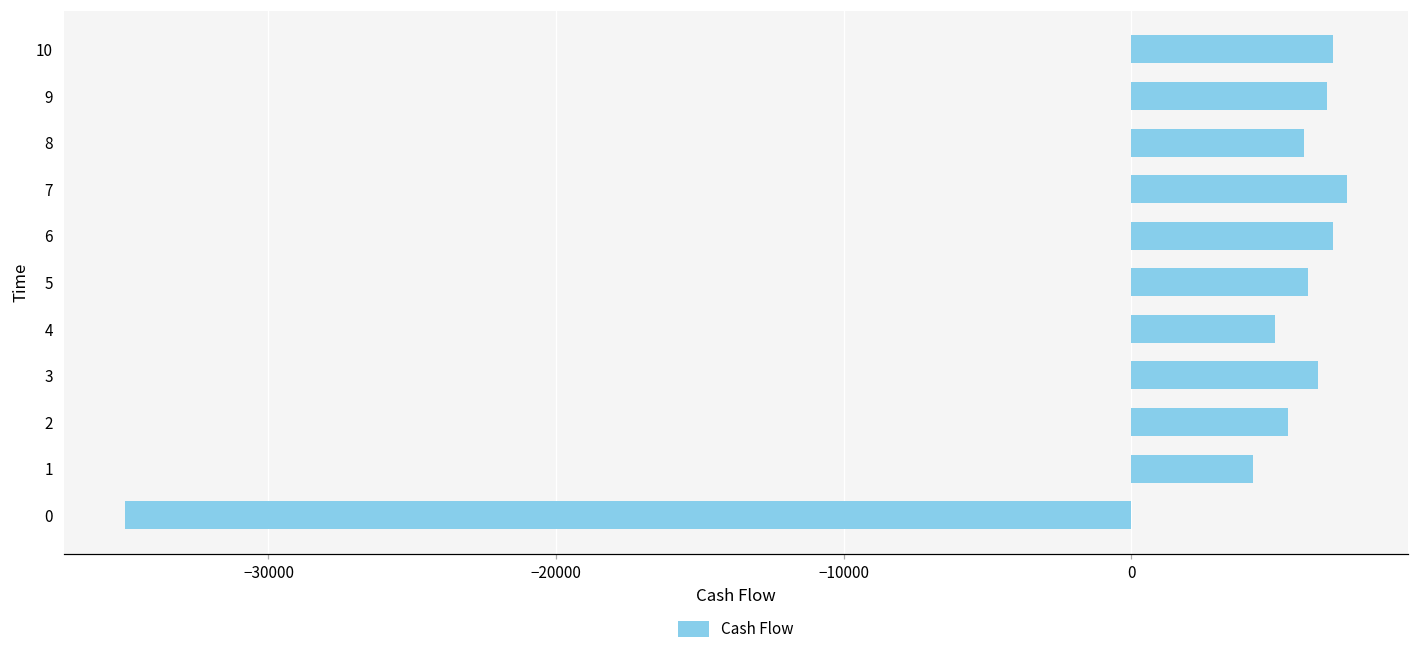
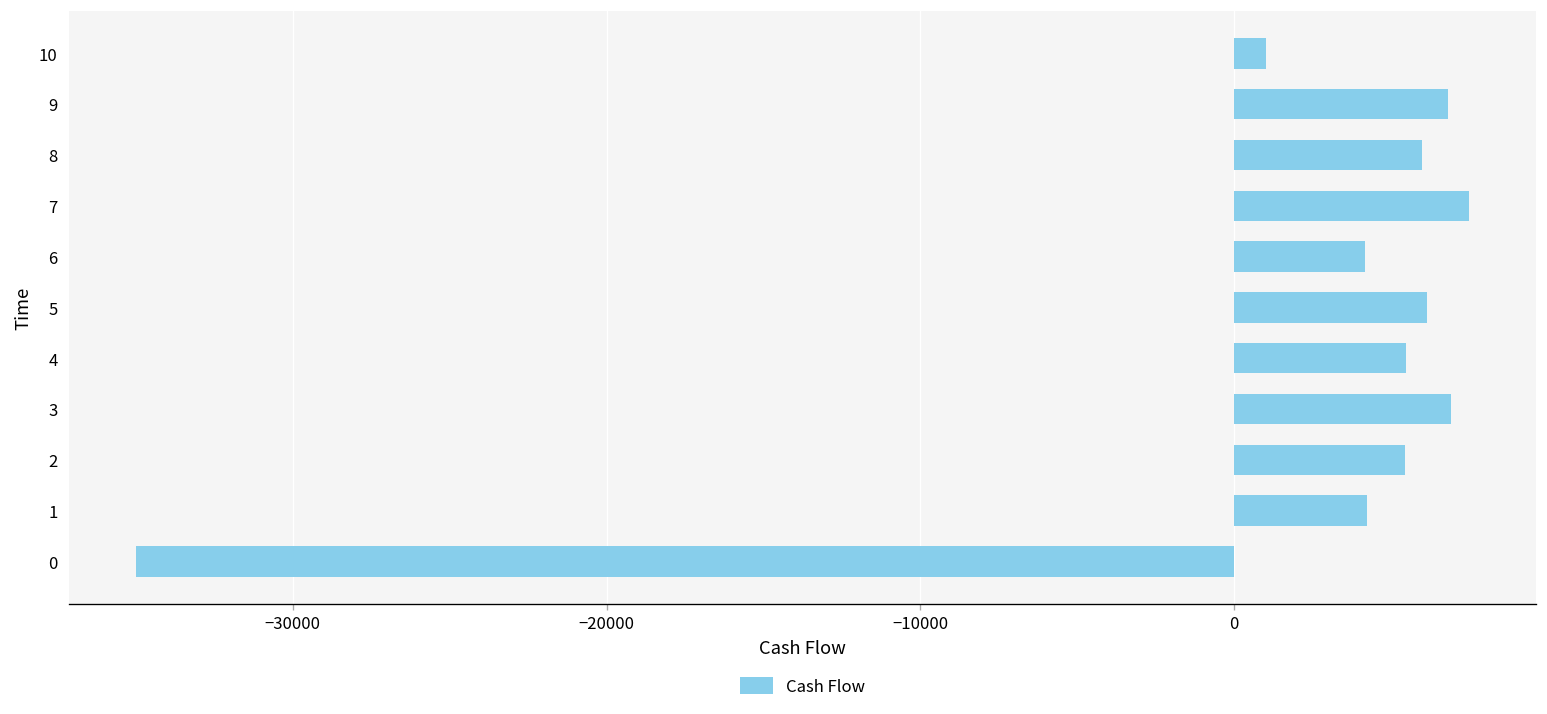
10: 7000 -> 1000
6: 7000 -> 4200
4: 5000 -> 5500
3: 6500 -> 6900
